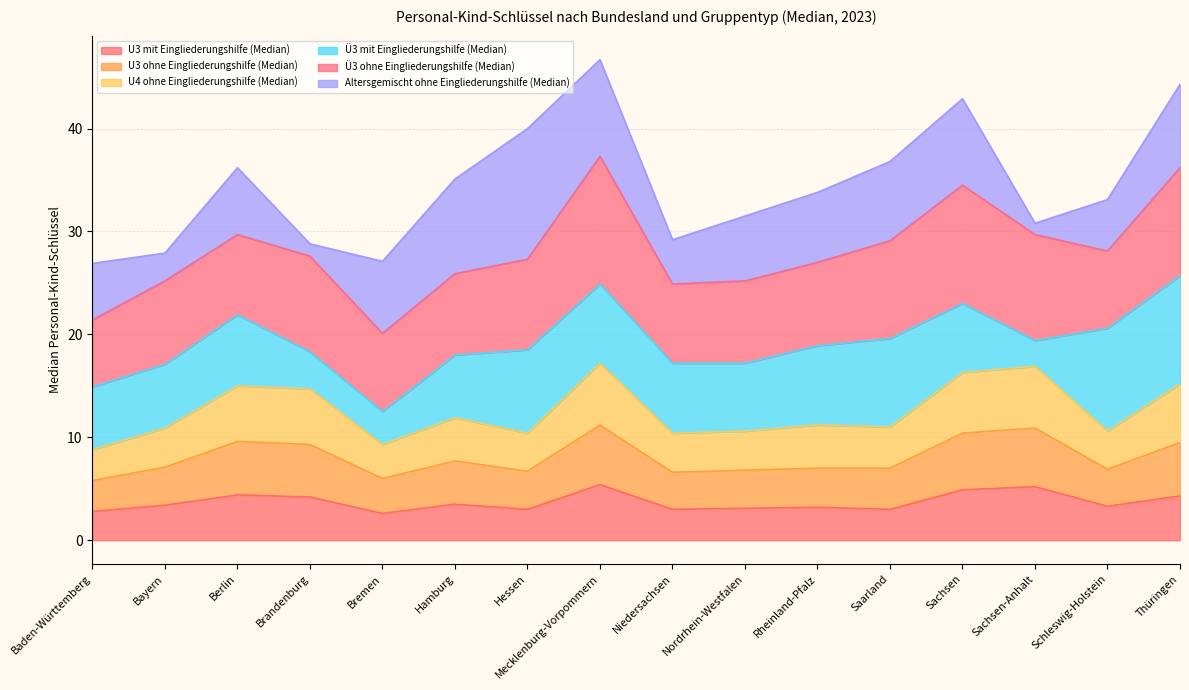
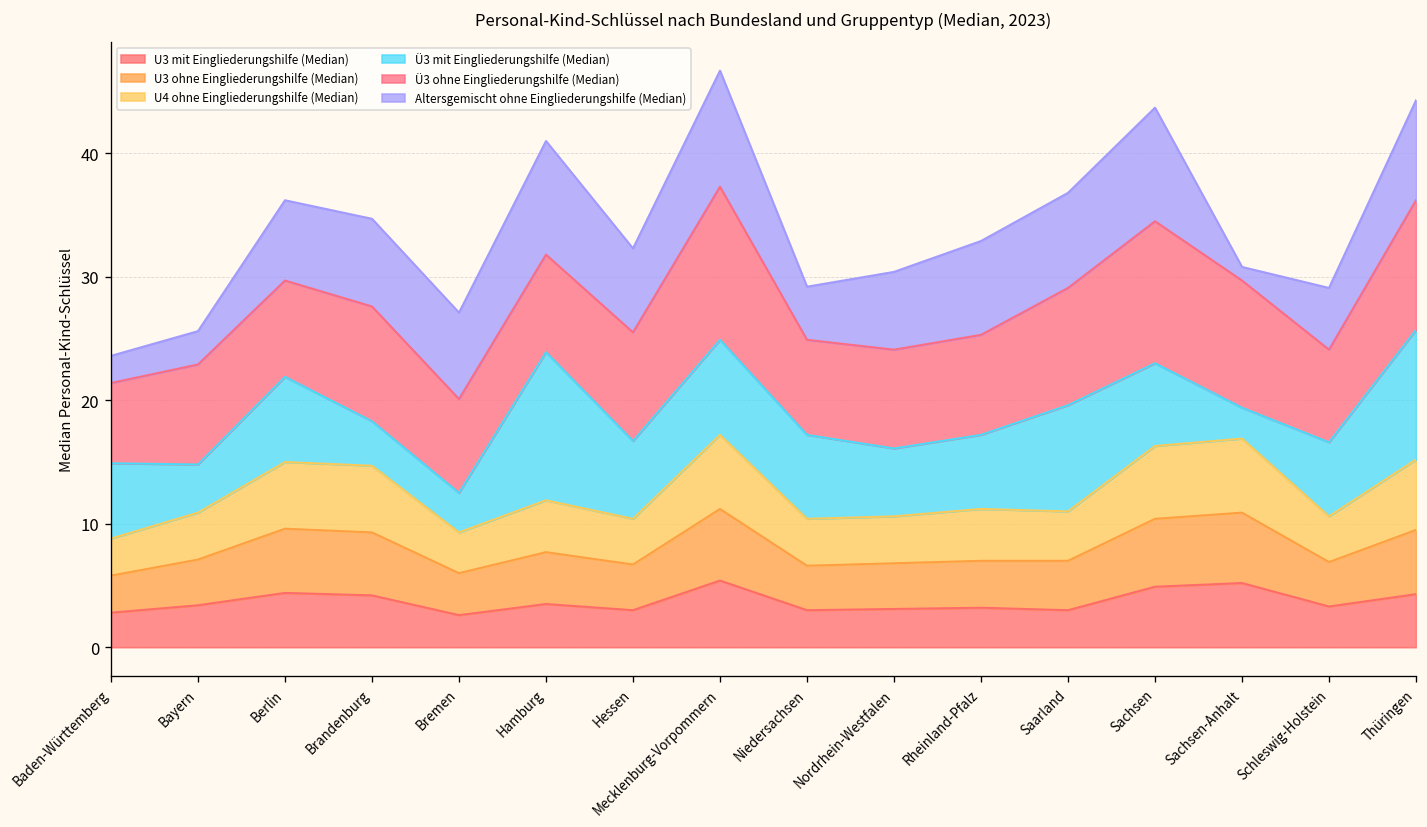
Altersgemischt ohne Eingliederungshilfe (Median), Baden-Württemberg: 5.5 -> 2.2
Ü3 mit Eingliederungshilfe (Median), Bayern: 6.2 -> 3.9
Altersgemischt ohne Eingliederungshilfe (Median), Brandenburg: 1.2 -> 7.1
Ü3 mit Eingliederungshilfe (Median), Hamburg: 6.1 -> 12.0
Ü3 mit Eingliederungshilfe (Median), Hessen: 8.1 -> 6.3
Altersgemischt ohne Eingliederungshilfe (Median), Hessen: 12.7 -> 6.8
Ü3 mit Eingliederungshilfe (Median), Nordrhein-Westfalen: 6.6 -> 5.5
Ü3 mit Eingliederungshilfe (Median), Rheinland-Pfalz: 7.7 -> 6.0
Altersgemischt ohne Eingliederungshilfe (Median), Rheinland-Pfalz: 6.8 -> 7.6
Altersgemischt ohne Eingliederungshilfe (Median), Sachsen: 8.4 -> 9.2
Ü3 mit Eingliederungshilfe (Median), Schleswig-Holstein: 10 -> 6
